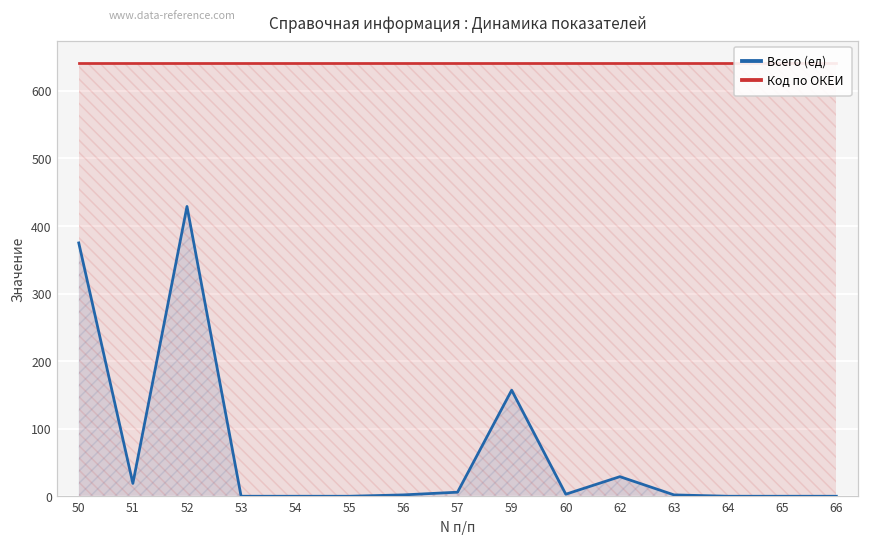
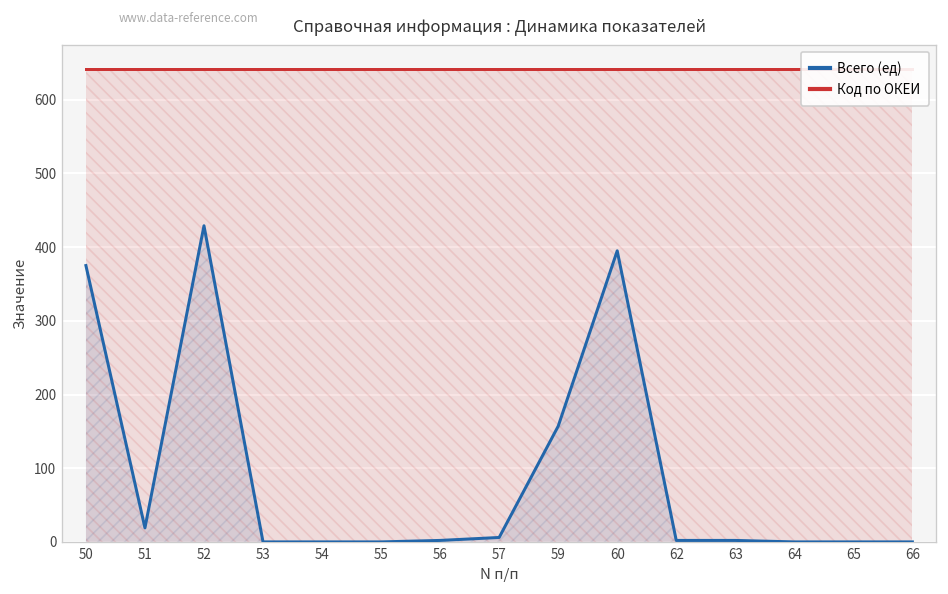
Всего (ед), 60: 0 -> 400
Всего (ед), 62: 30 -> 0
